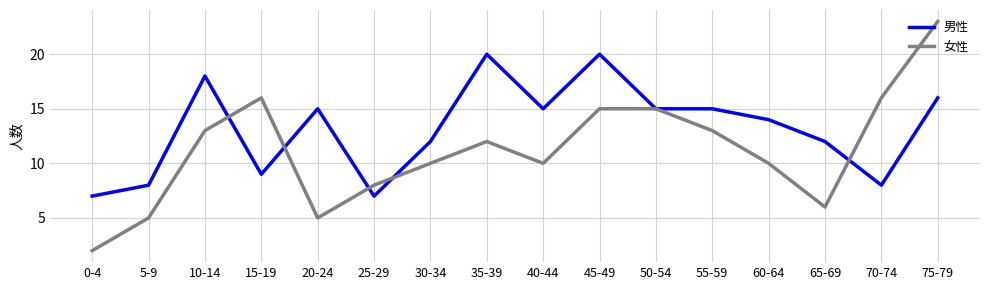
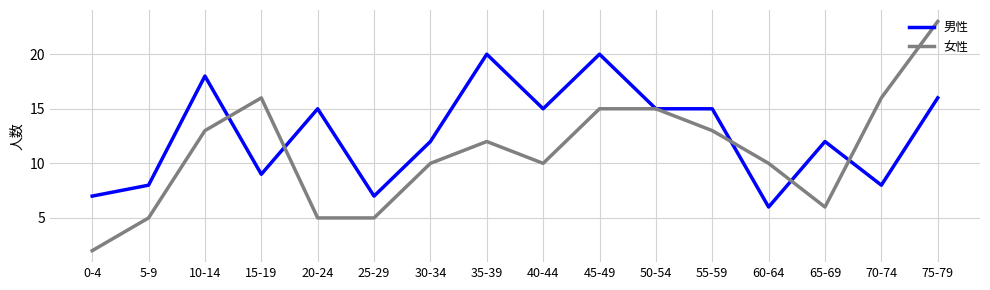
女性, 25-29: 8 -> 5
男性, 60-64: 14 -> 6
